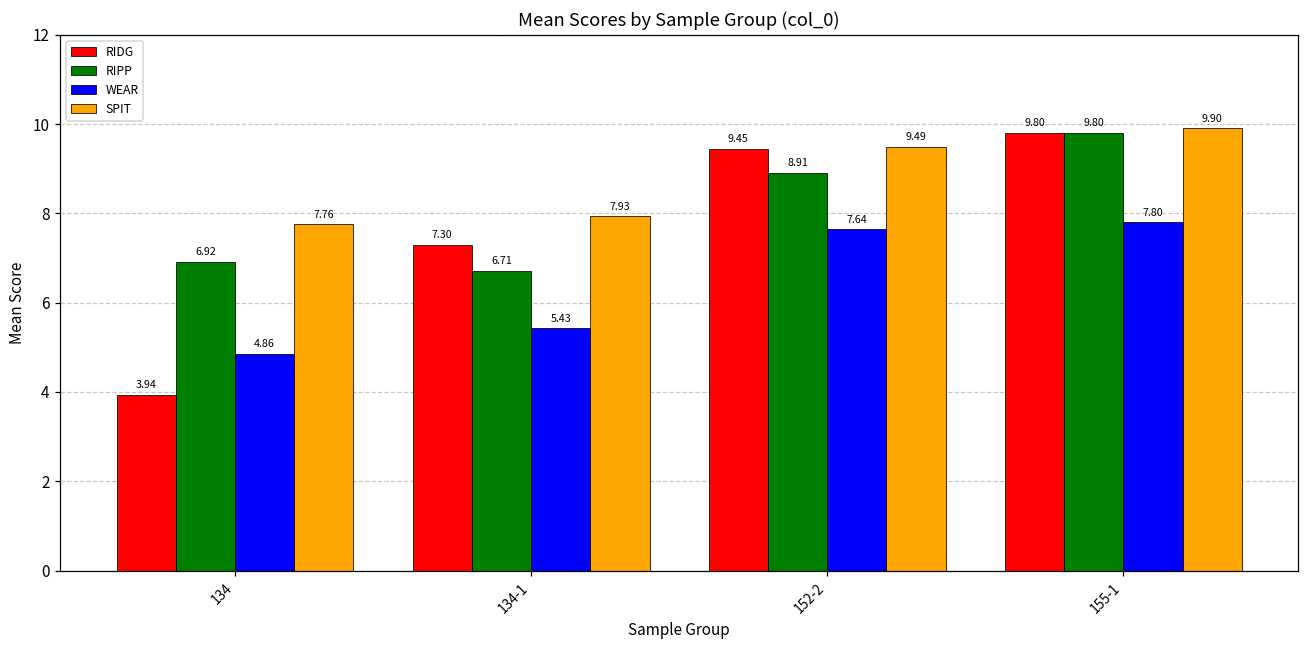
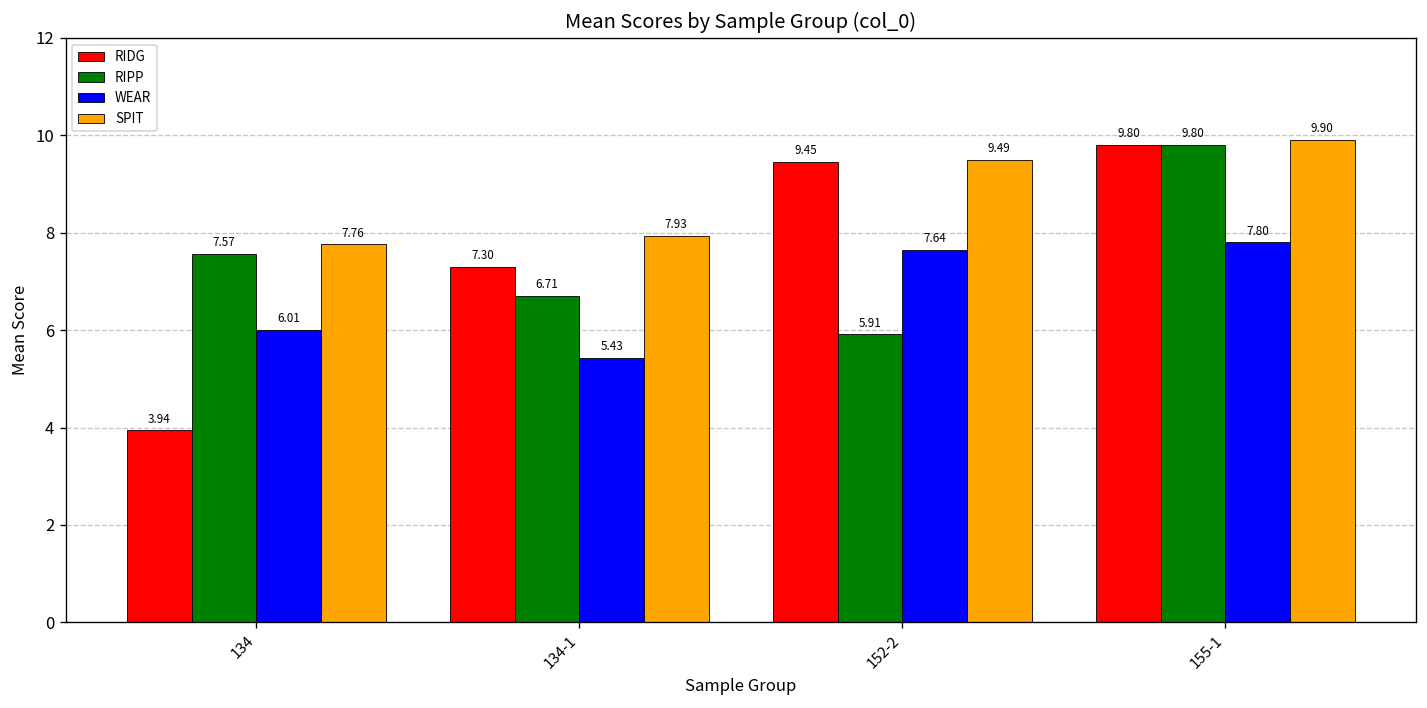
RIPP, 134: 6.92 -> 7.57
WEAR, 134: 4.86 -> 6.01
RIPP, 152-2: 8.91 -> 5.91
